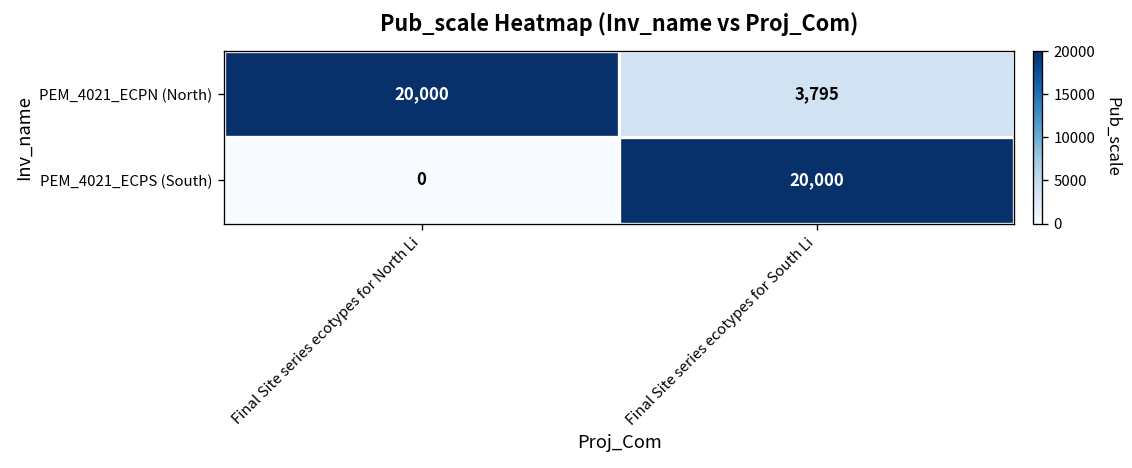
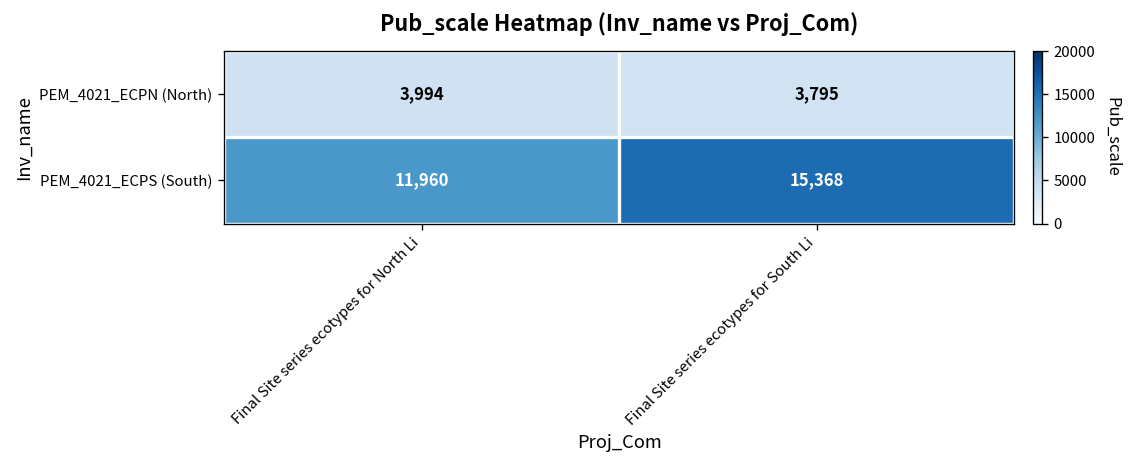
PEM_4021_ECPN (North), Final Site series ecotypes for North Li: 20,000 -> 3,994
PEM_4021_ECPS (South), Final Site series ecotypes for North Li: 0 -> 11,960
PEM_4021_ECPS (South), Final Site series ecotypes for South Li: 20,000 -> 15,368
